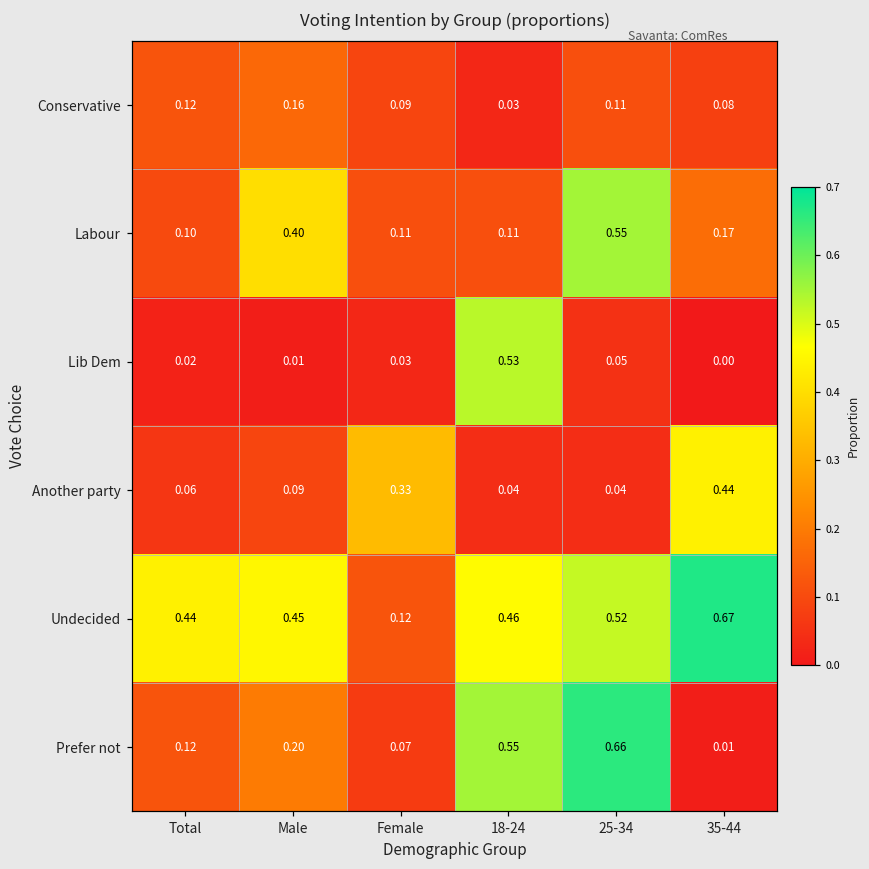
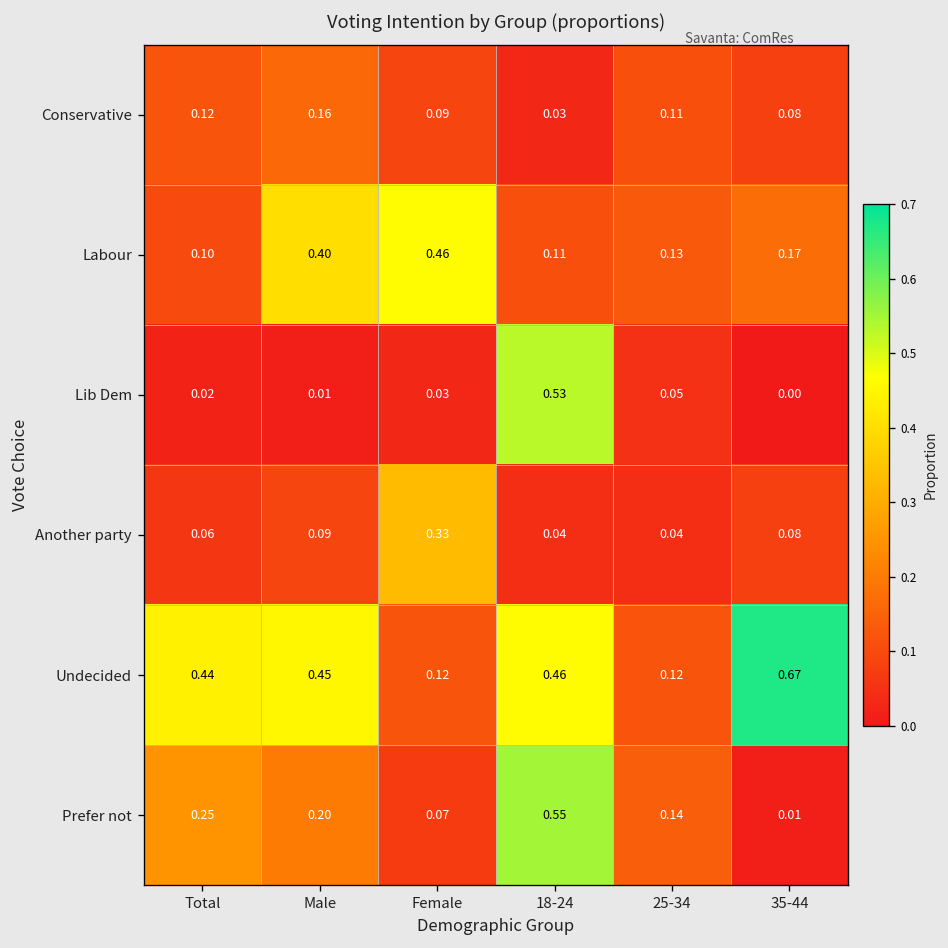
Labour, Female: 0.11 -> 0.46
Labour, 25-34: 0.55 -> 0.13
Another party, 35-44: 0.44 -> 0.08
Undecided, 25-34: 0.52 -> 0.12
Prefer not, Total: 0.12 -> 0.25
Prefer not, 25-34: 0.66 -> 0.14
